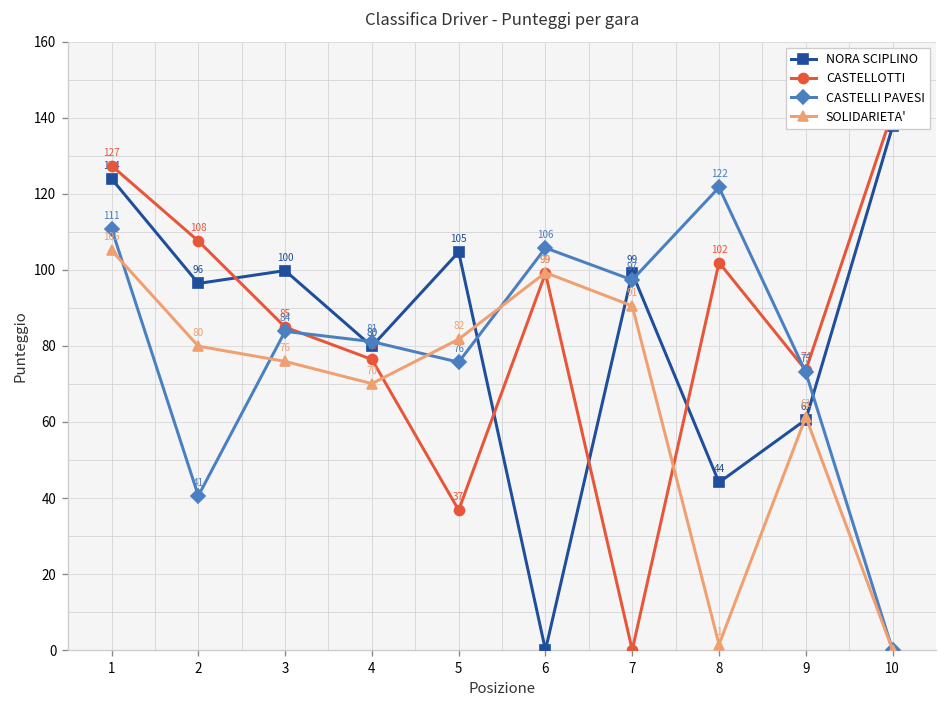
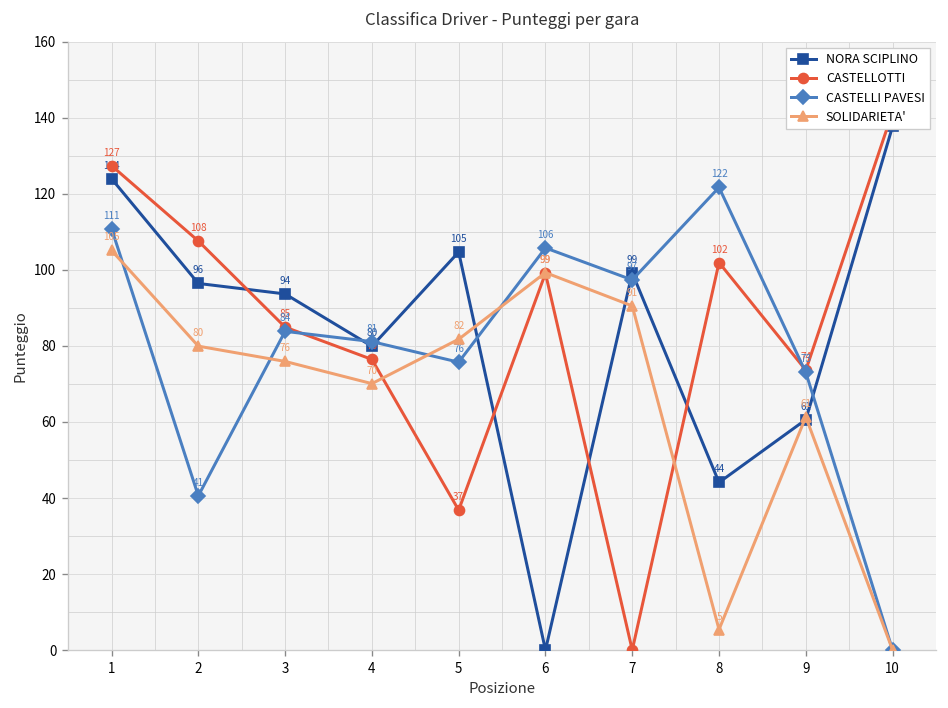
NORA SCIPLINO, 3: 100 -> 94
SOLIDARIETA', 8: 1 -> 5
